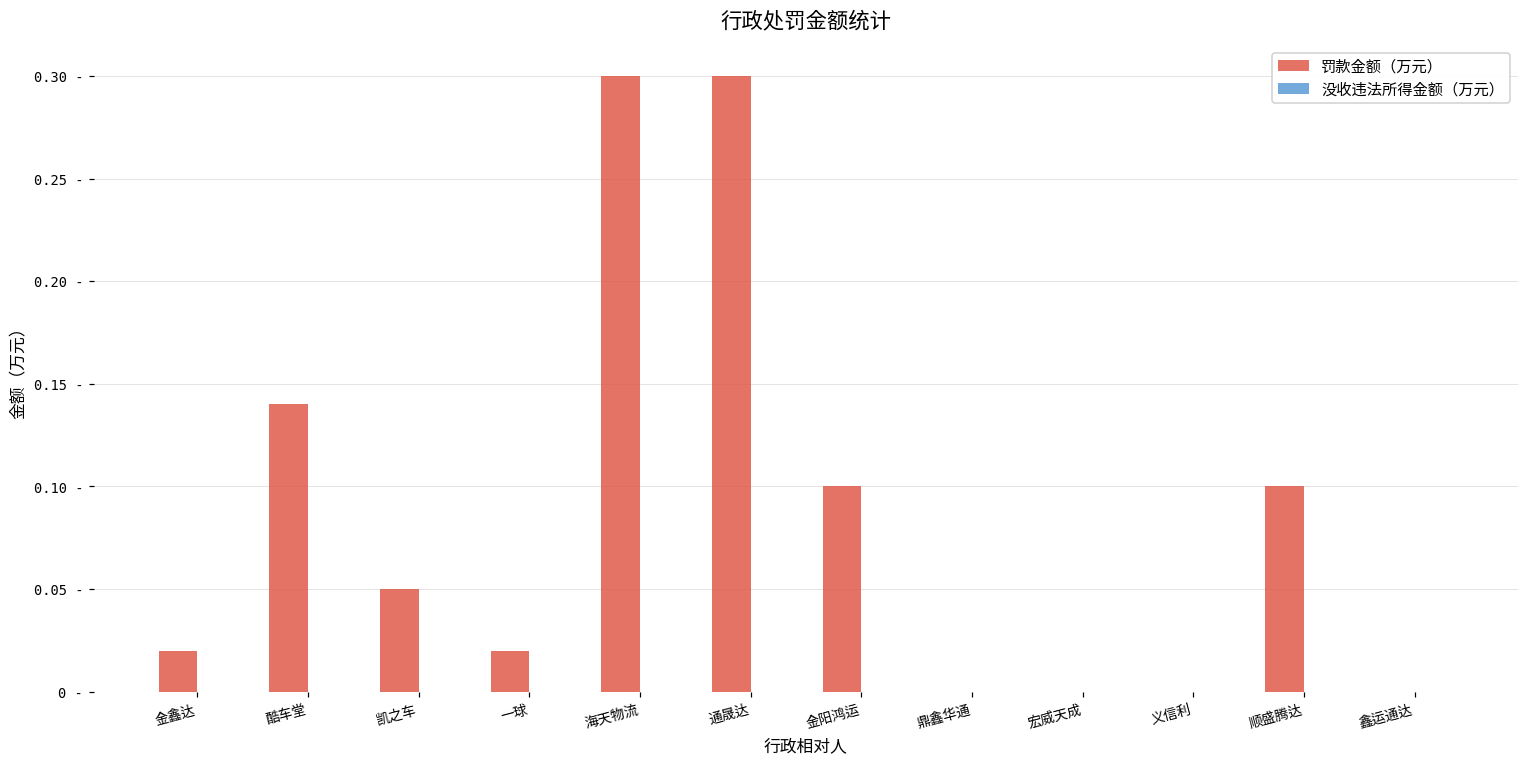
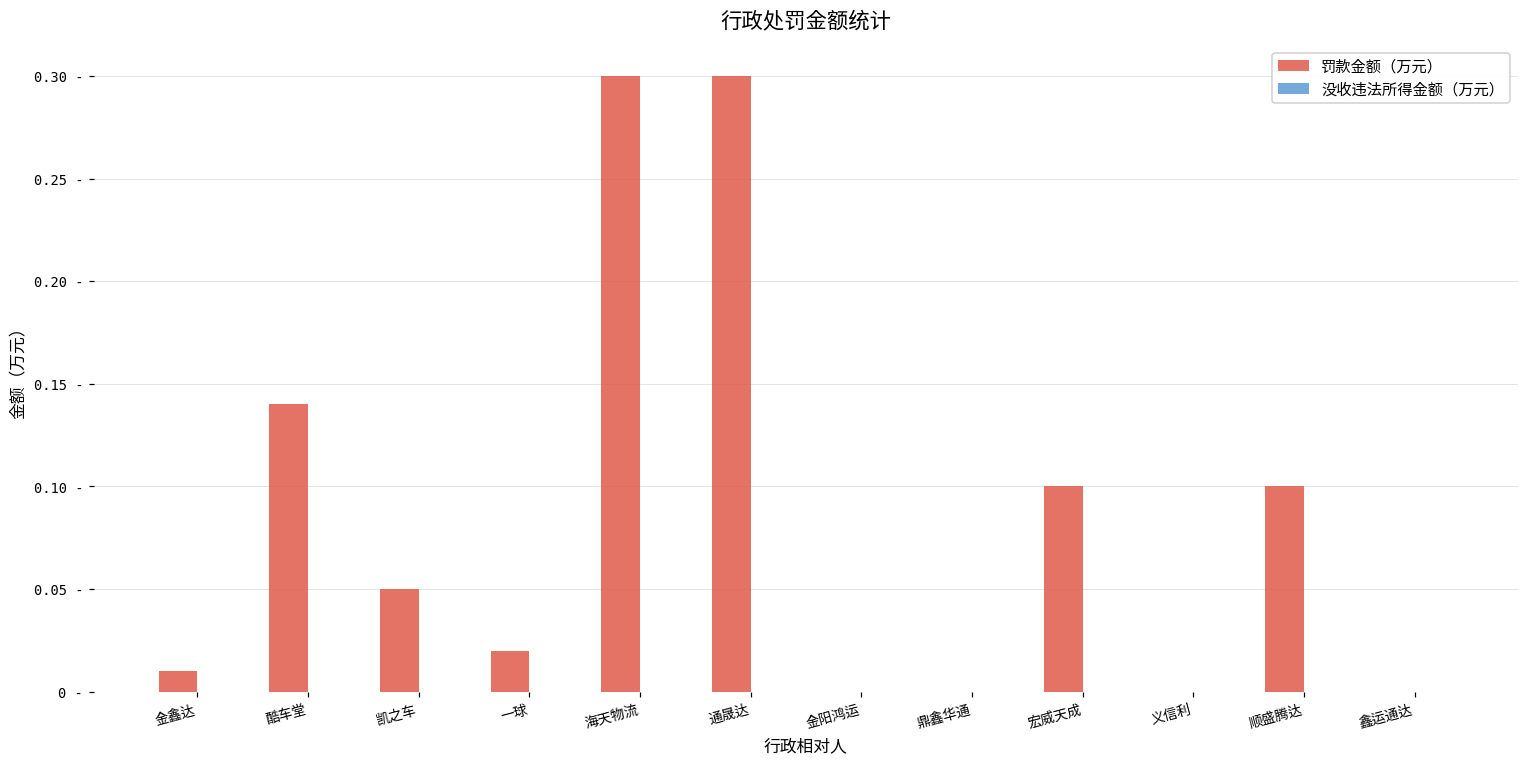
罚款金额（万元）, 金鑫达: 0.02 - -> 0.01 -
罚款金额（万元）, 金阳鸿运: 0.1 - -> 0.0 -
罚款金额（万元）, 宏威天成: 0.0 - -> 0.1 -
